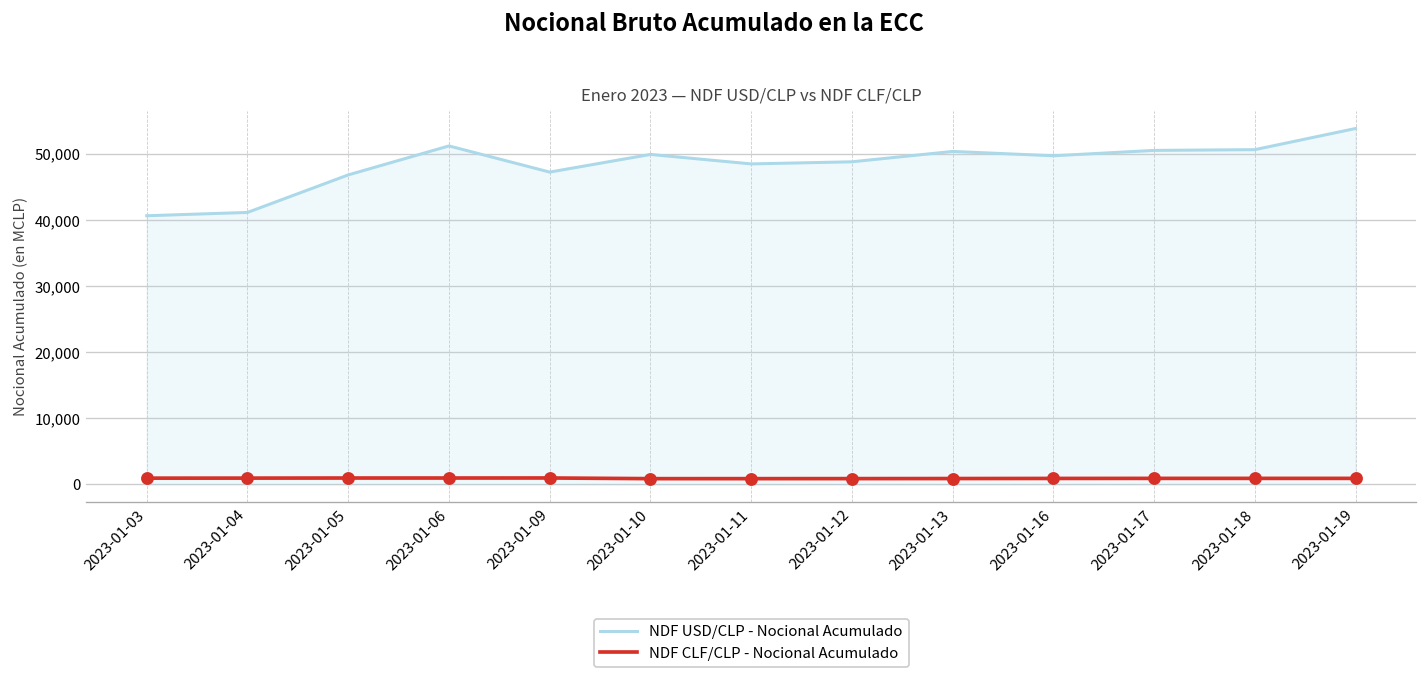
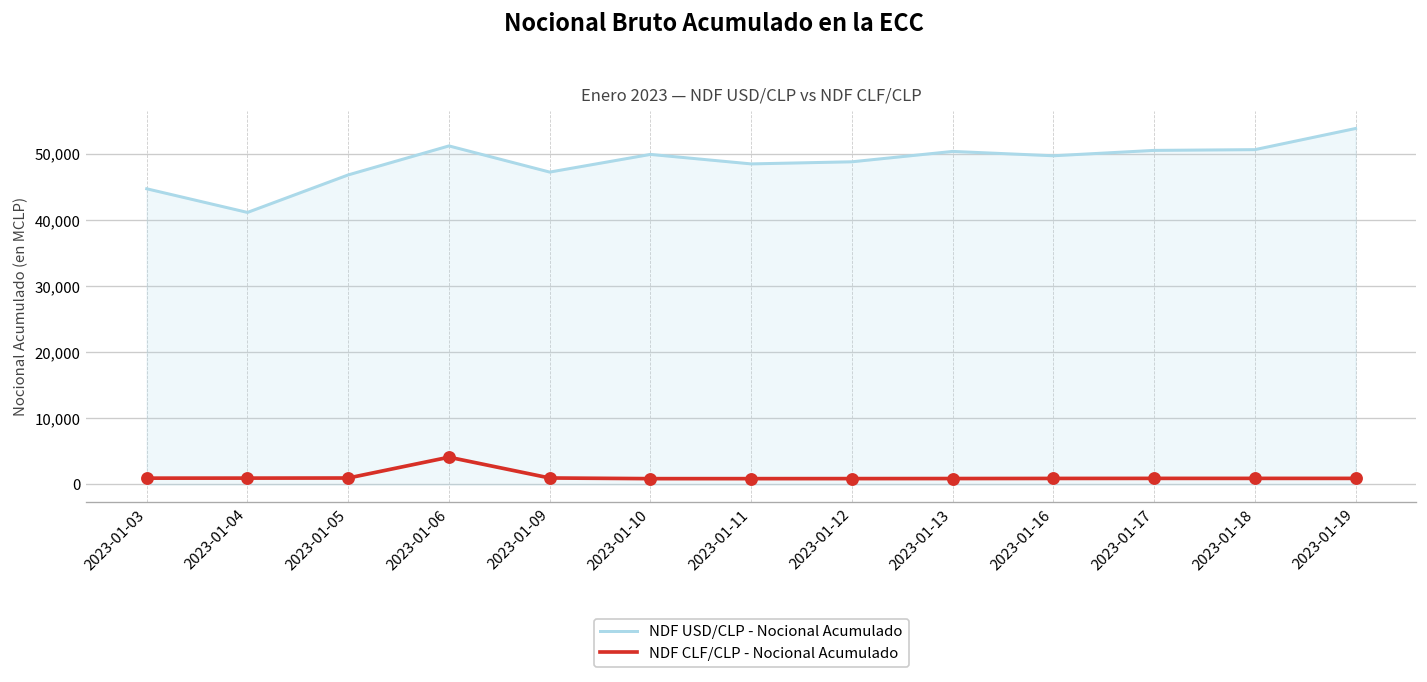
NDF USD/CLP - Nocional Acumulado, 2023-01-03: 41,000 -> 45,000
NDF CLF/CLP - Nocional Acumulado, 2023-01-06: 1,000 -> 4,000
